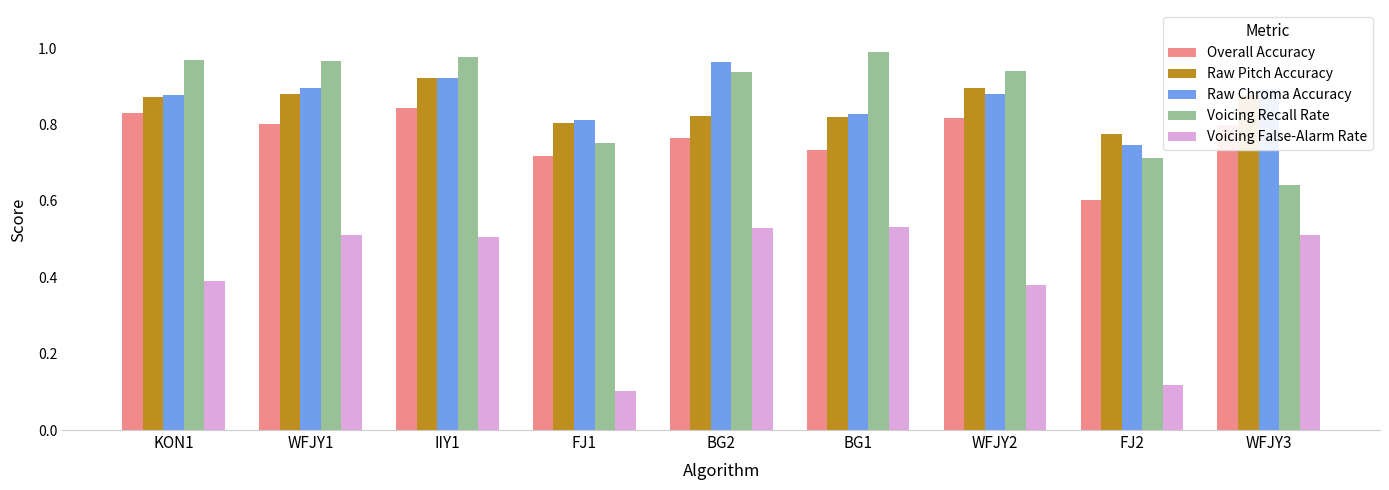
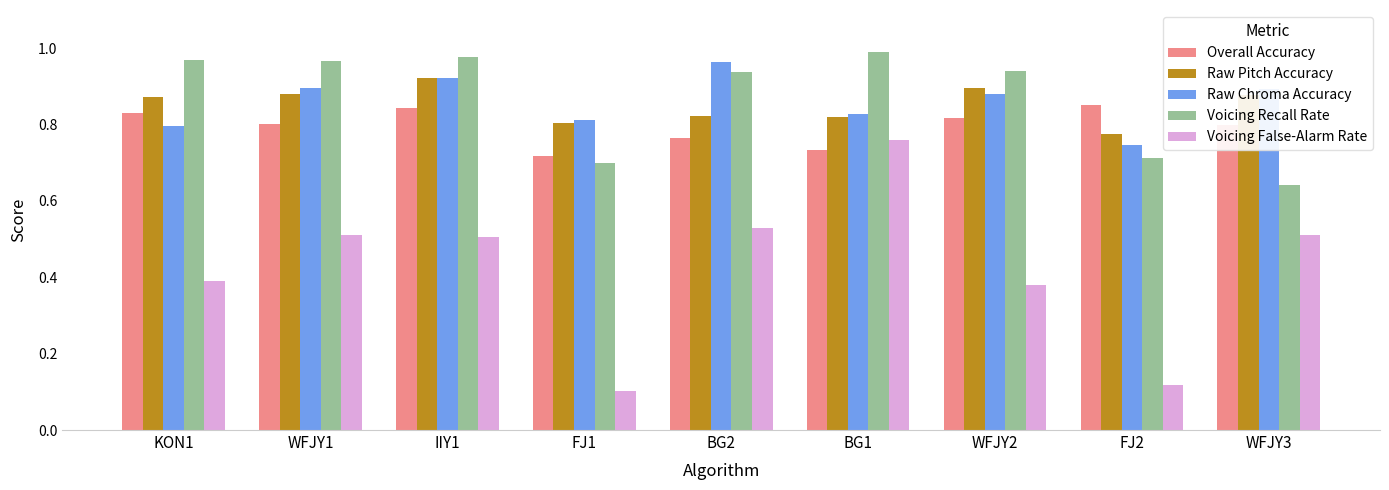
Raw Chroma Accuracy, KON1: 0.88 -> 0.80
Voicing Recall Rate, FJ1: 0.75 -> 0.70
Voicing False-Alarm Rate, BG1: 0.53 -> 0.76
Overall Accuracy, FJ2: 0.60 -> 0.85
